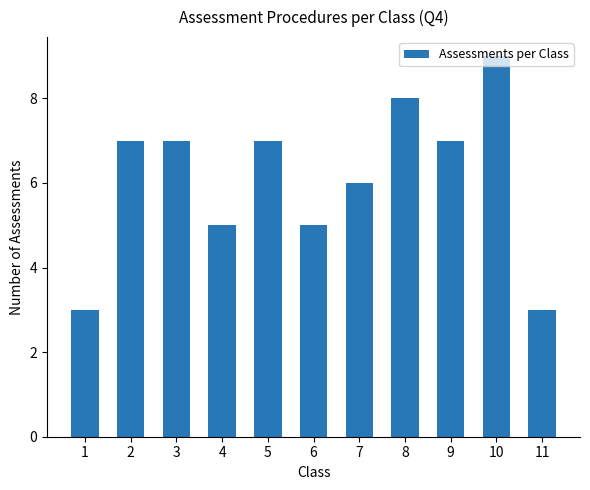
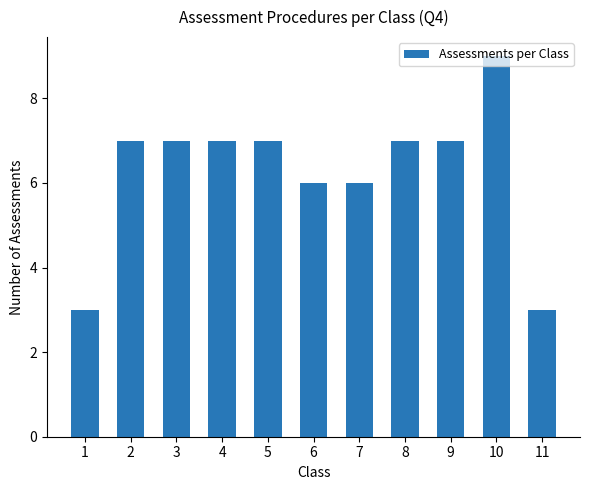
4: 5 -> 7
6: 5 -> 6
8: 8 -> 7
